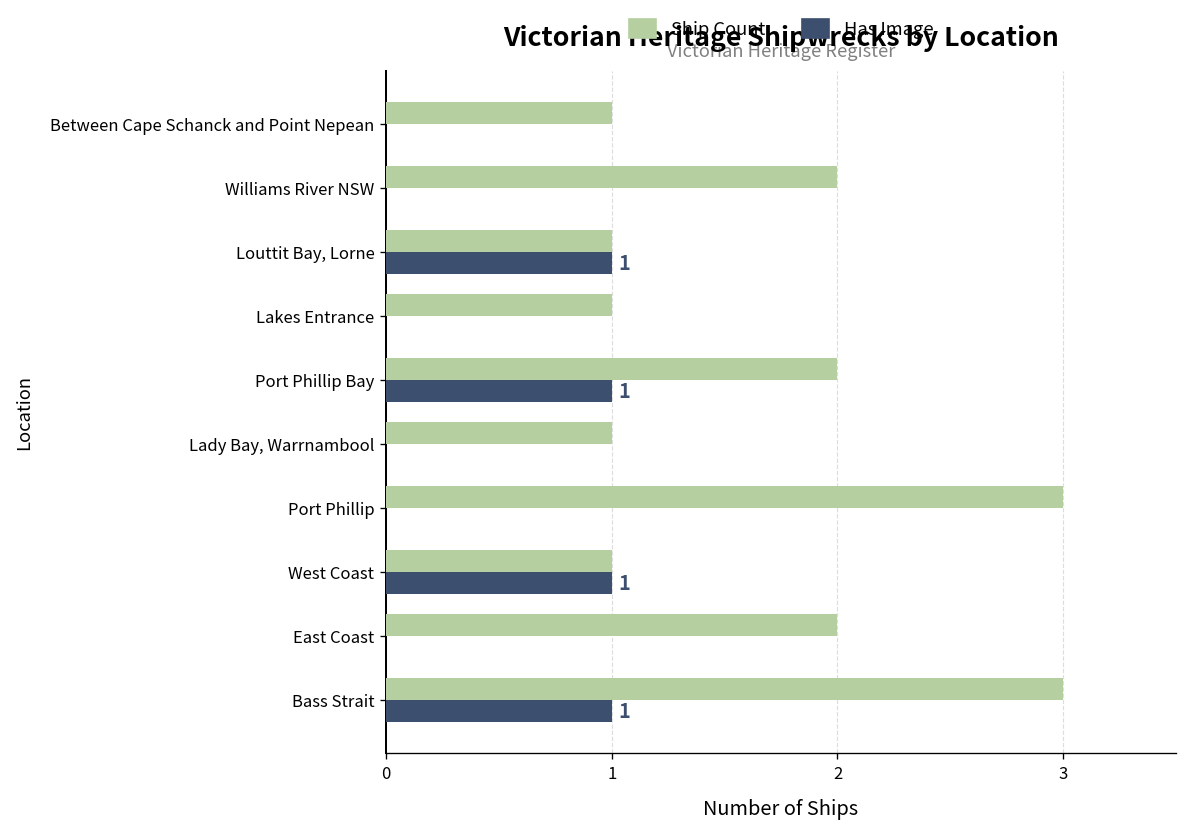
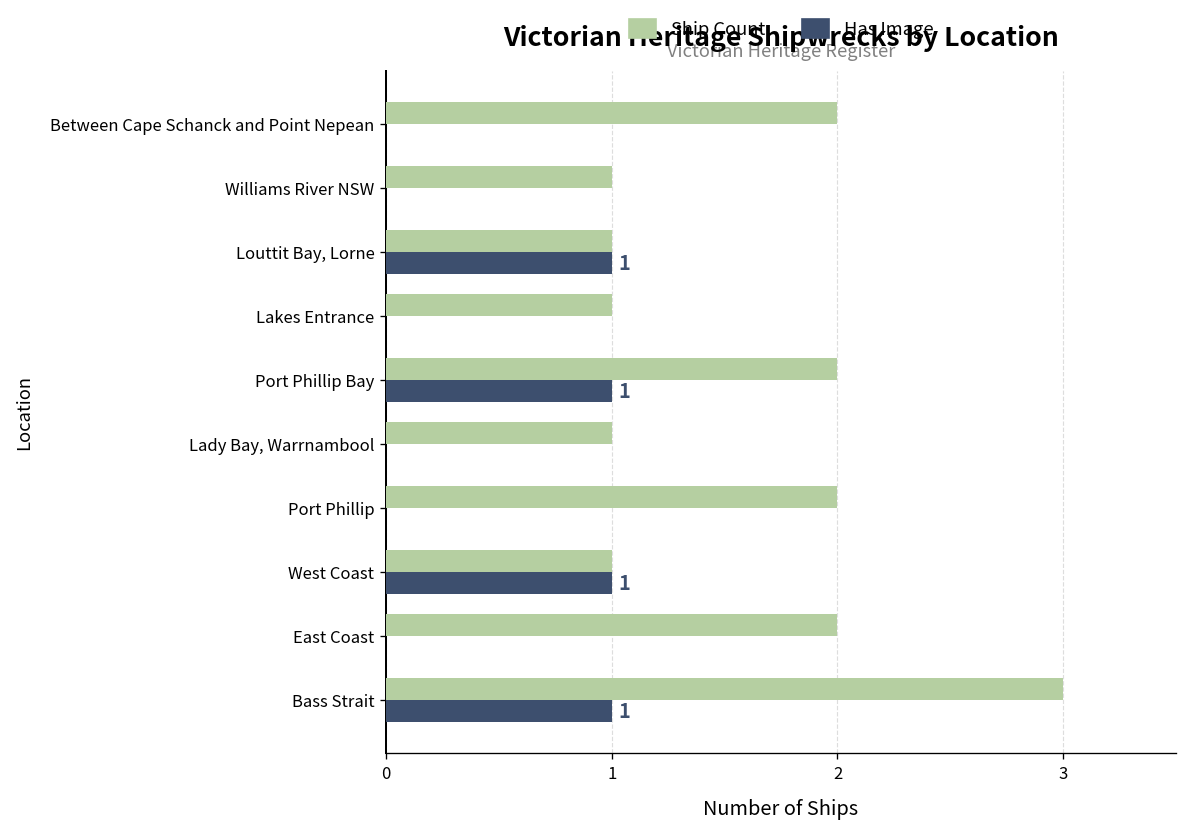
Ship Count, Between Cape Schanck and Point Nepean: 1 -> 2
Ship Count, Williams River NSW: 2 -> 1
Ship Count, Port Phillip: 3 -> 2
